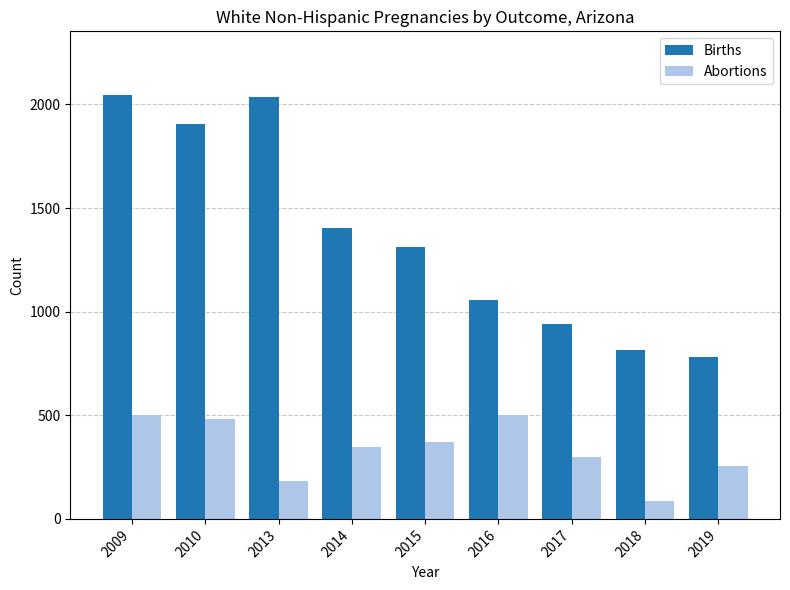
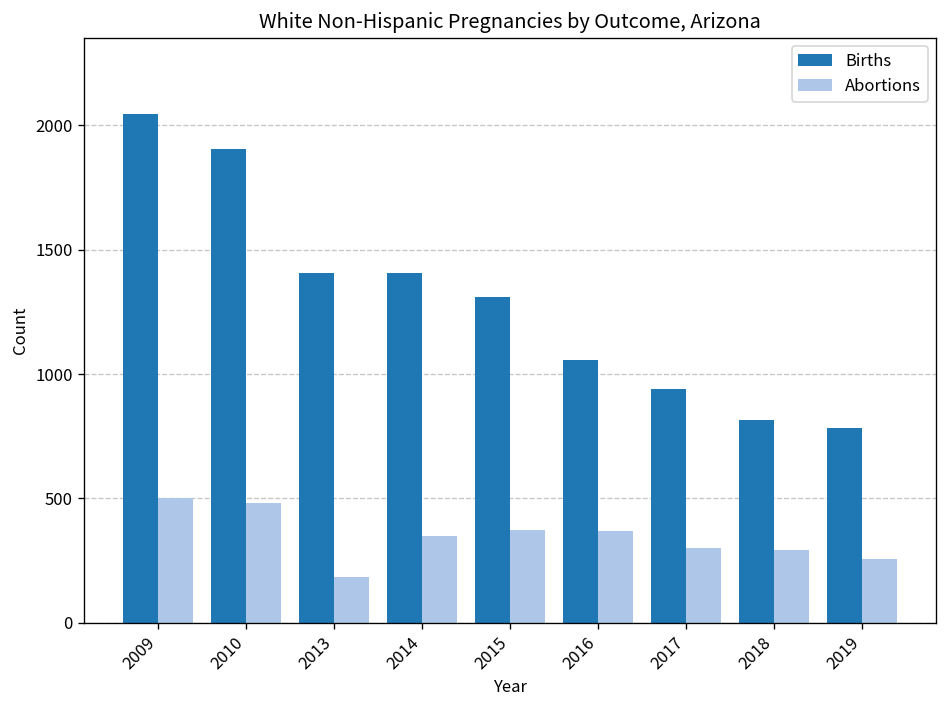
Births, 2013: 2040 -> 1410
Abortions, 2016: 500 -> 370
Abortions, 2018: 90 -> 290
